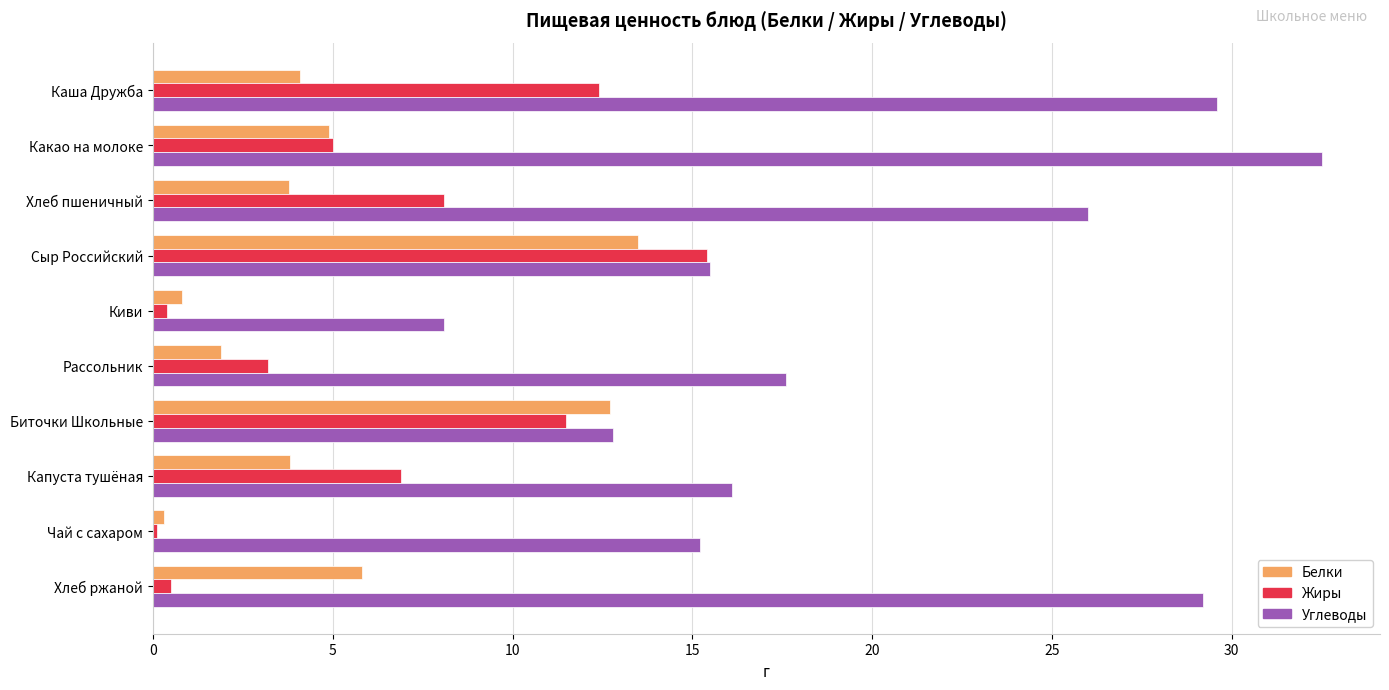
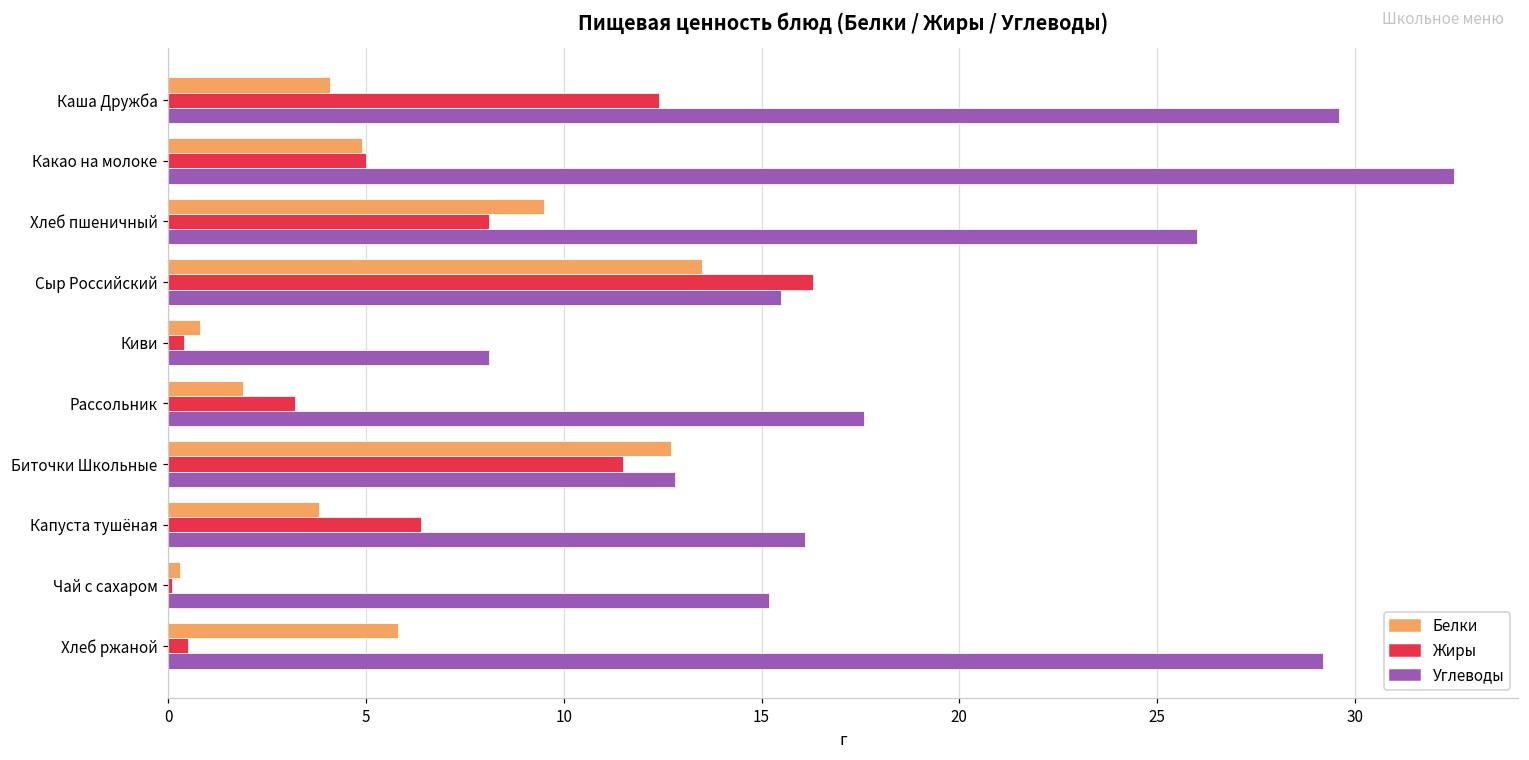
Белки, Хлеб пшеничный: 3.8 -> 9.5
Жиры, Сыр Российский: 15.4 -> 16.3
Жиры, Капуста тушёная: 6.9 -> 6.4
